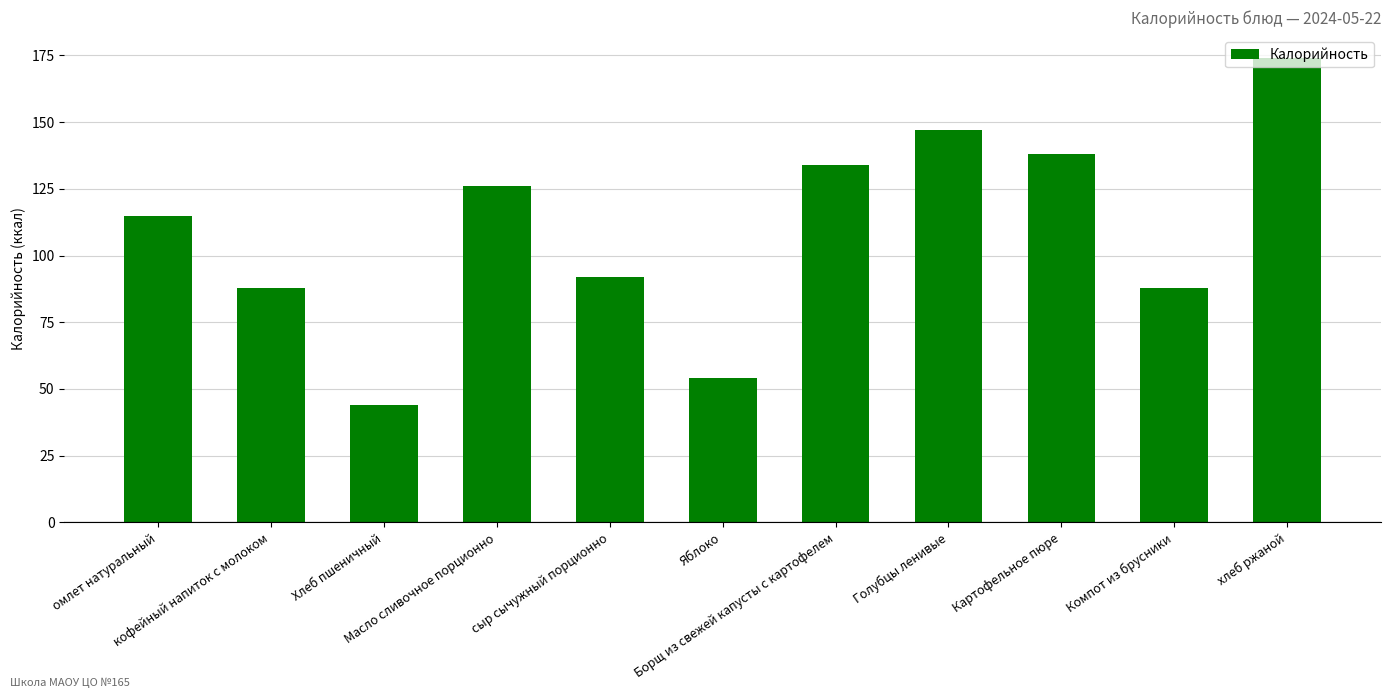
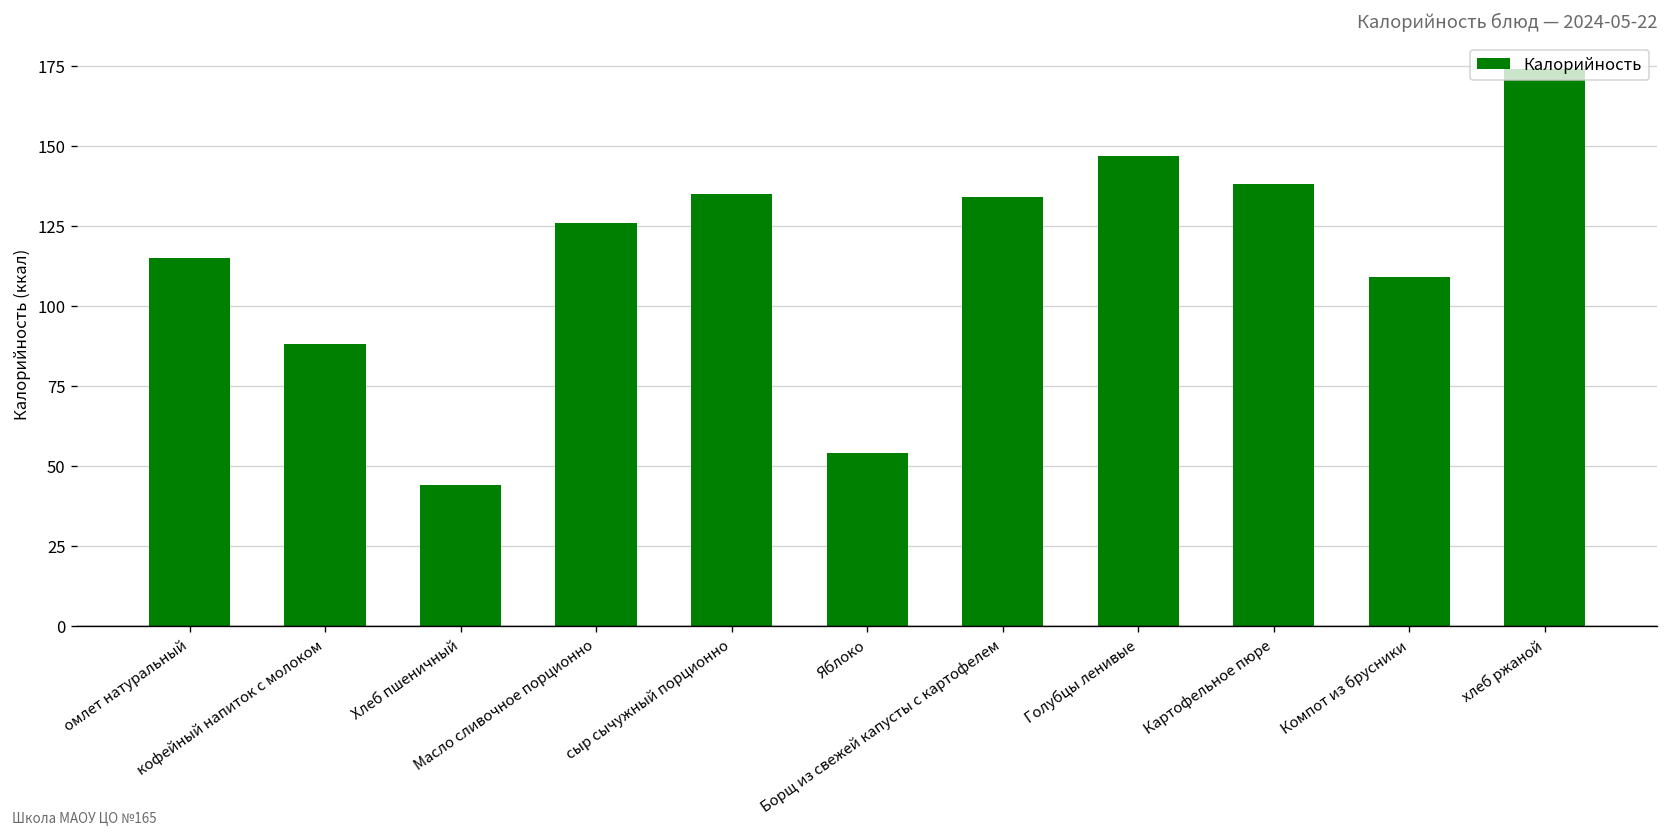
сыр сычужный порционно: 92 -> 135
Компот из брусники: 88 -> 109
